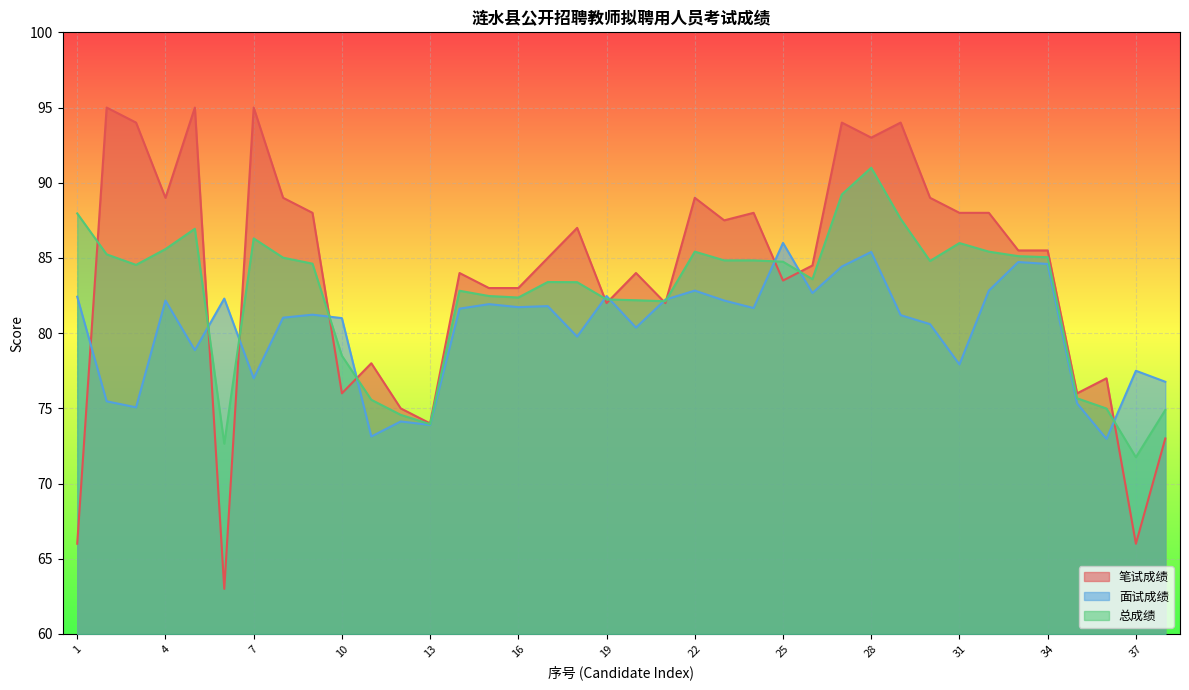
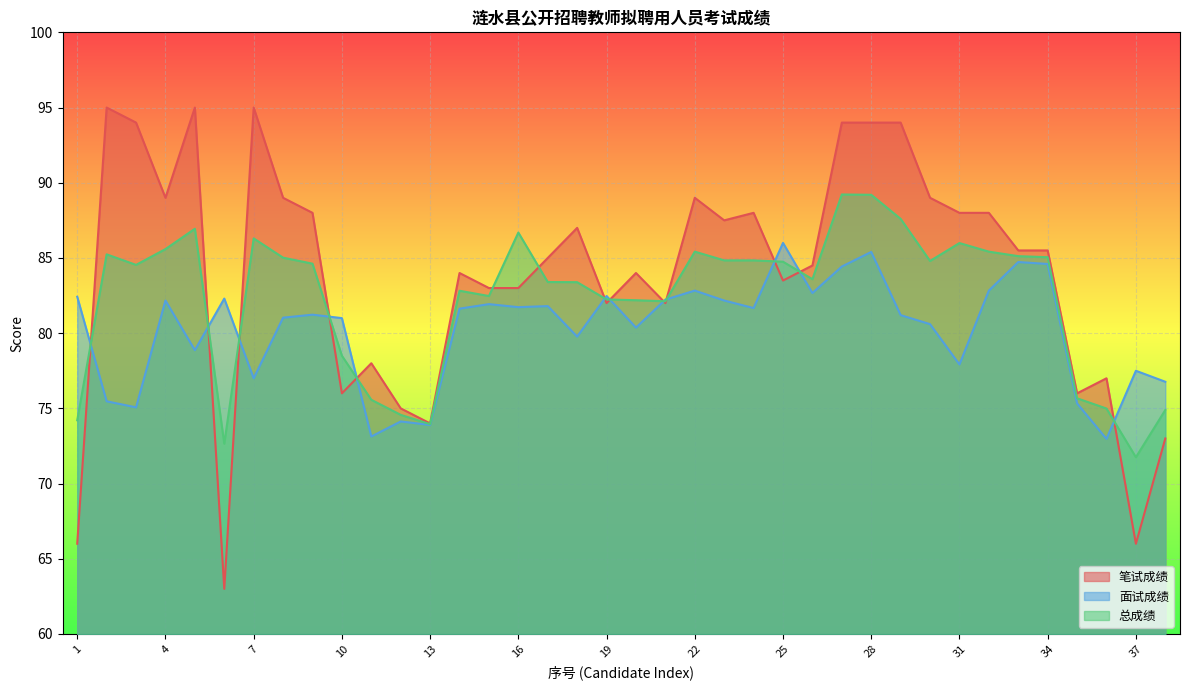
总成绩, 1: 88.0 -> 74.2
总成绩, 16: 82.4 -> 86.7
笔试成绩, 28: 93 -> 94
总成绩, 28: 91.0 -> 89.2
